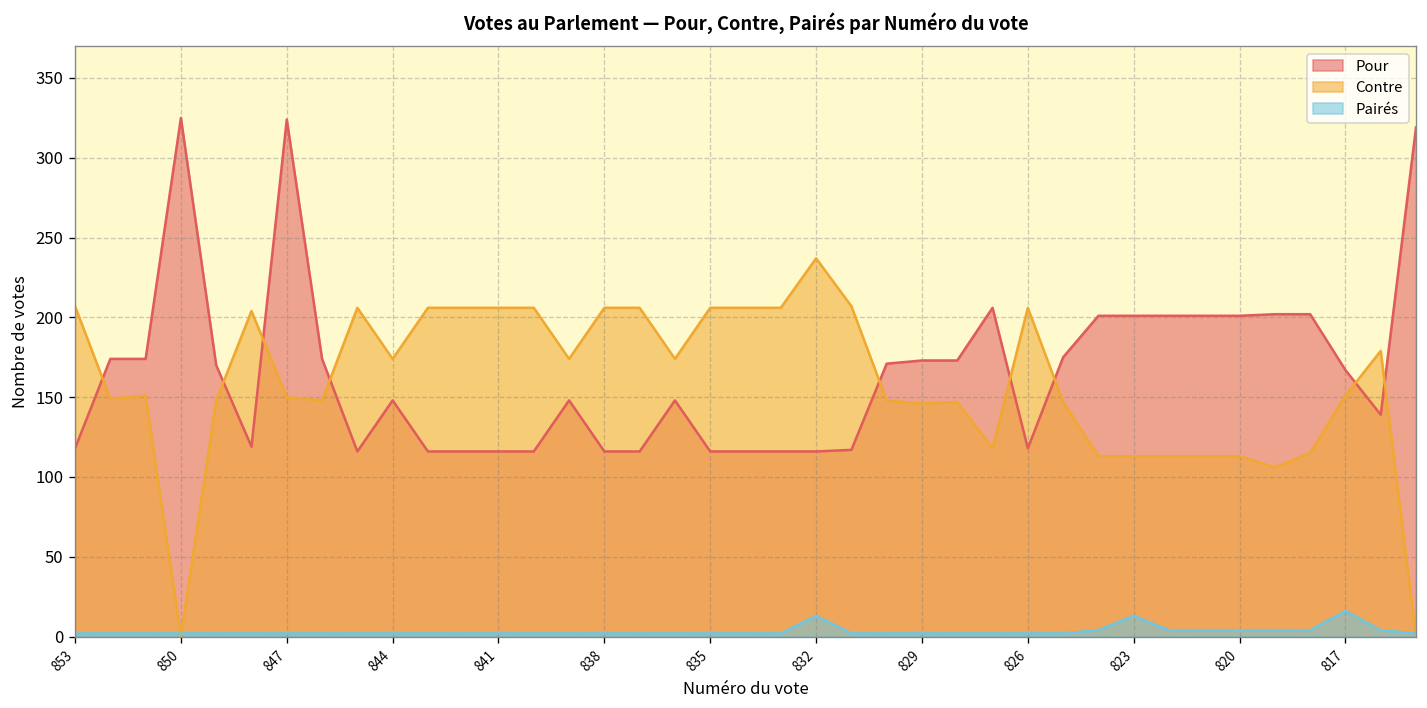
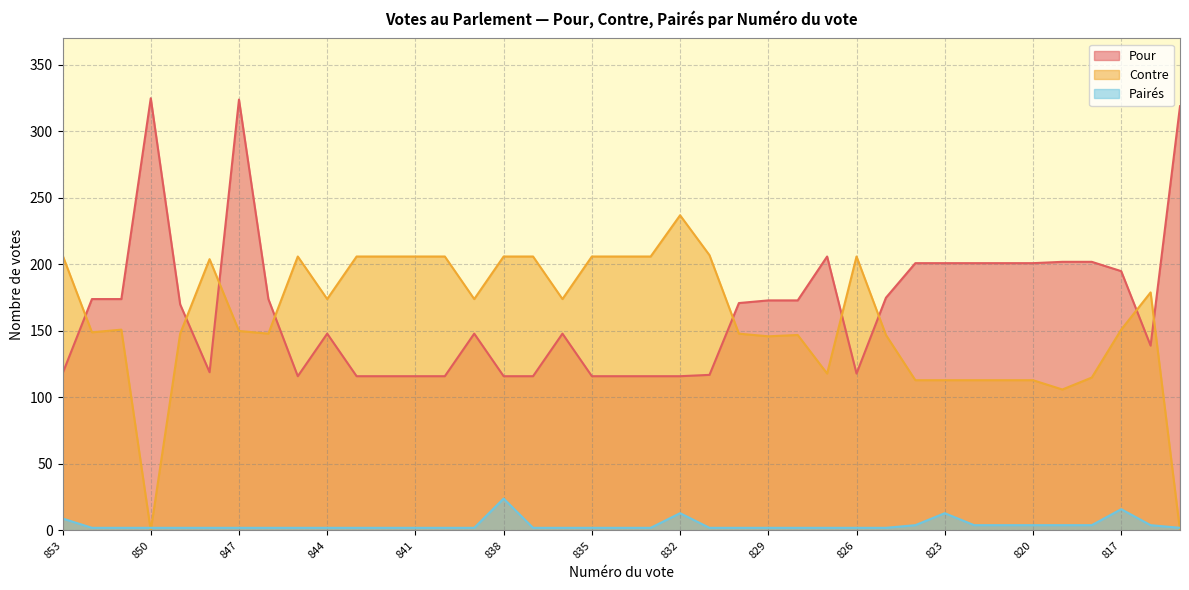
Pairés, 853: 2 -> 9
Pairés, 838: 2 -> 24
Pour, 817: 167 -> 195
